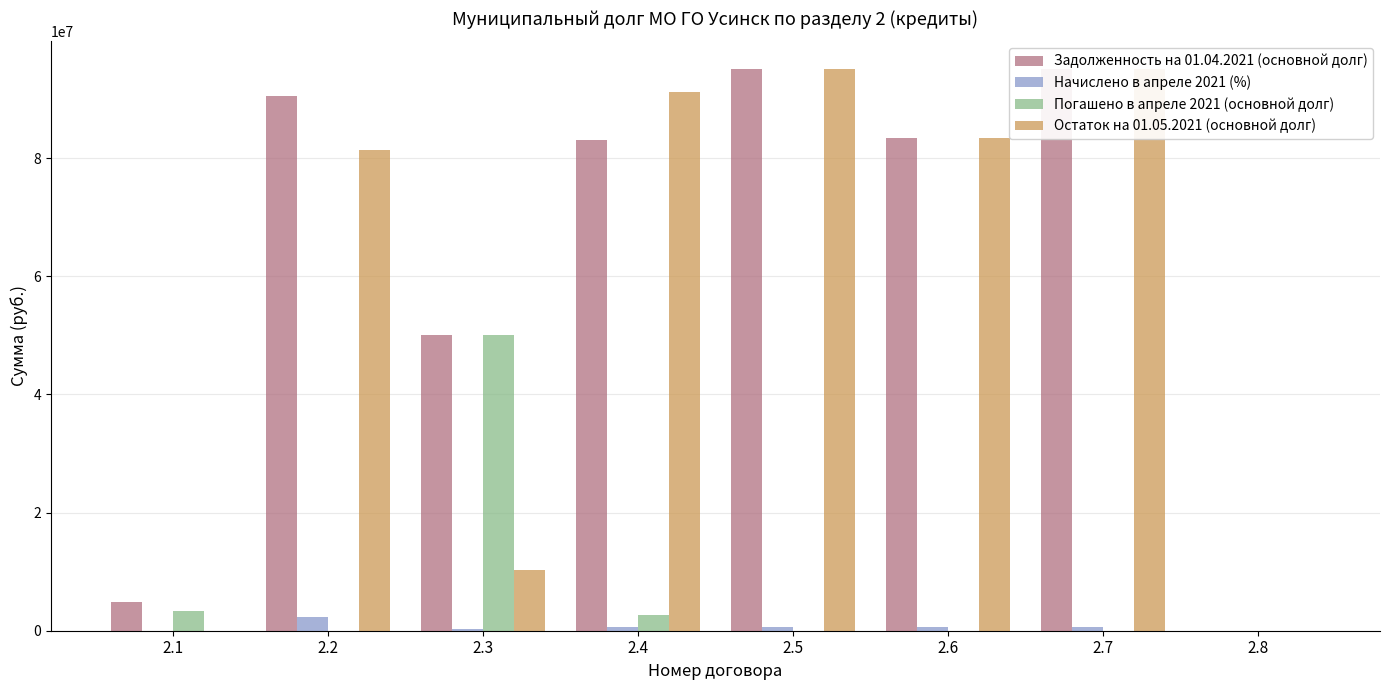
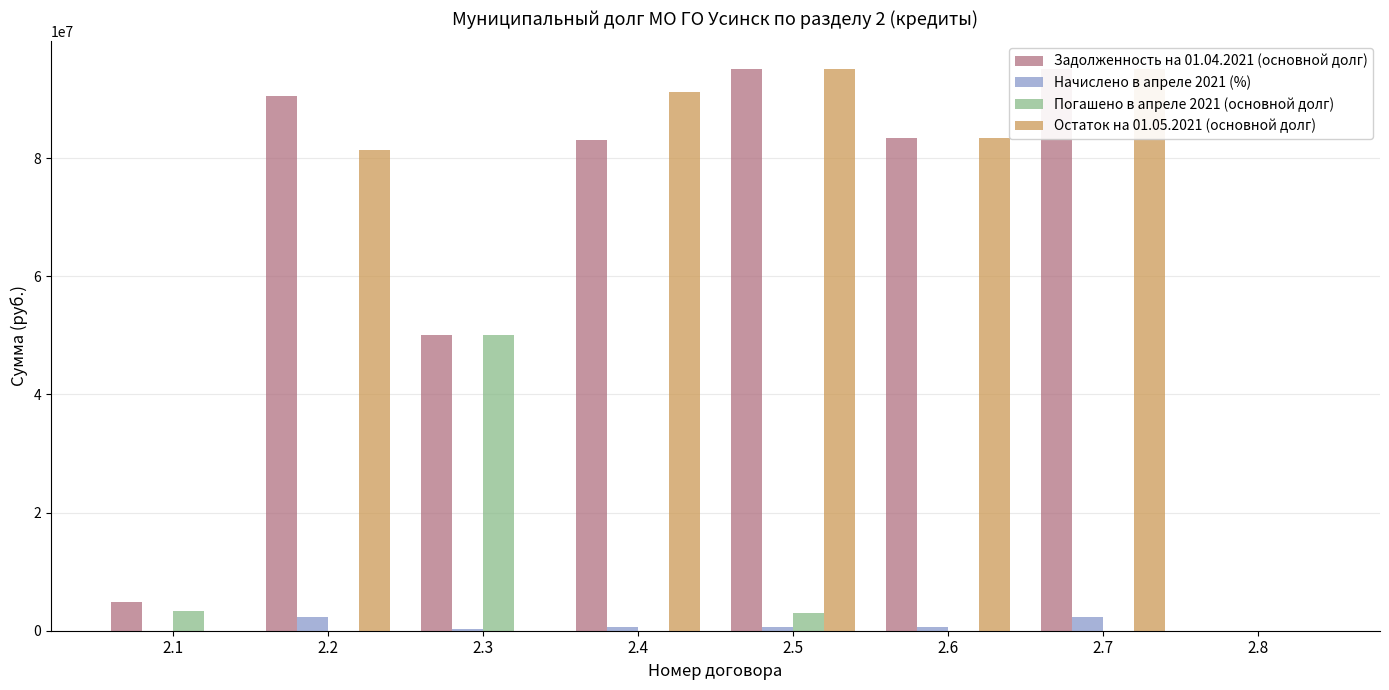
Остаток на 01.05.2021 (основной долг), 2.3: 10000000 -> 0
Погашено в апреле 2021 (основной долг), 2.4: 3000000 -> 0
Погашено в апреле 2021 (основной долг), 2.5: 0 -> 3000000
Начислено в апреле 2021 (%), 2.7: 1000000 -> 2000000
